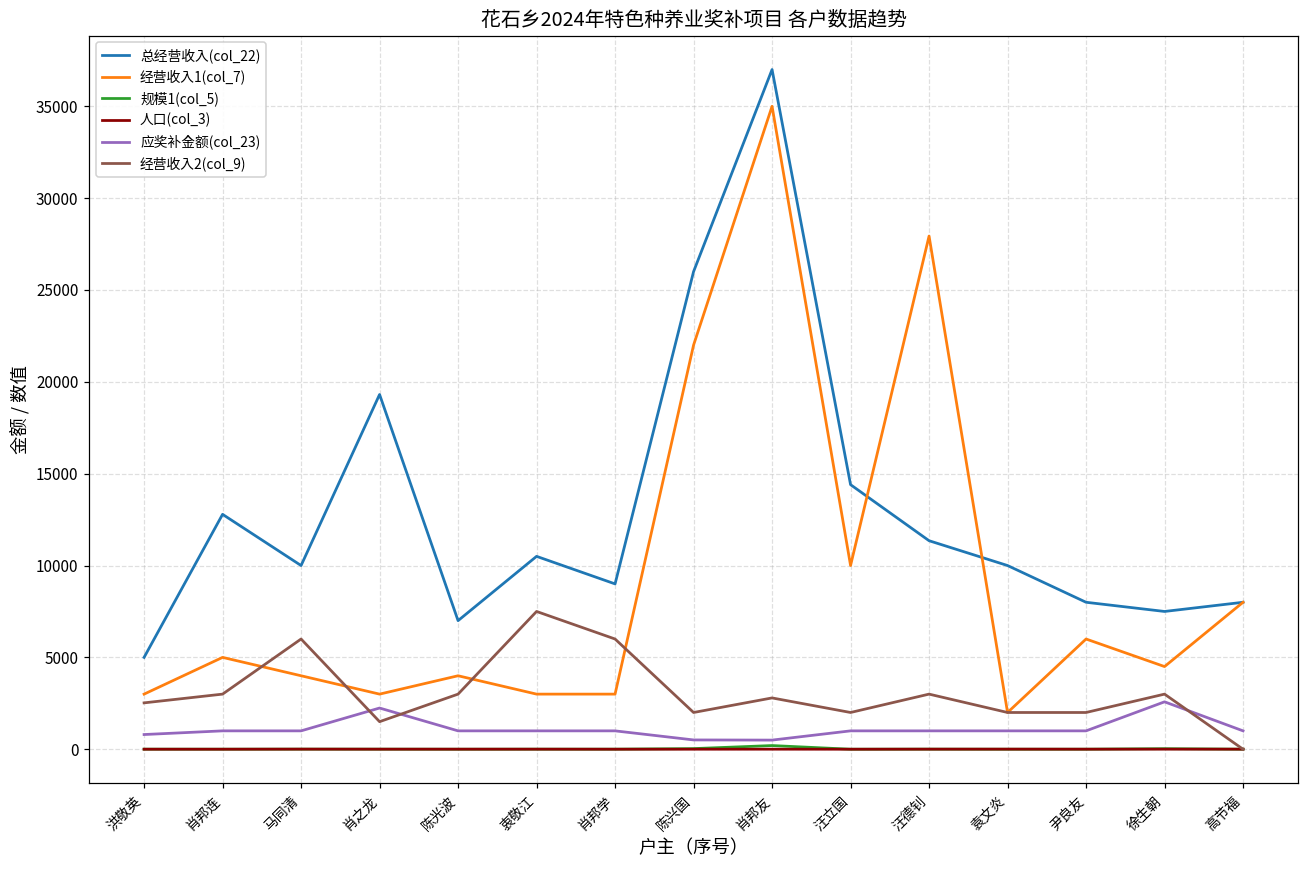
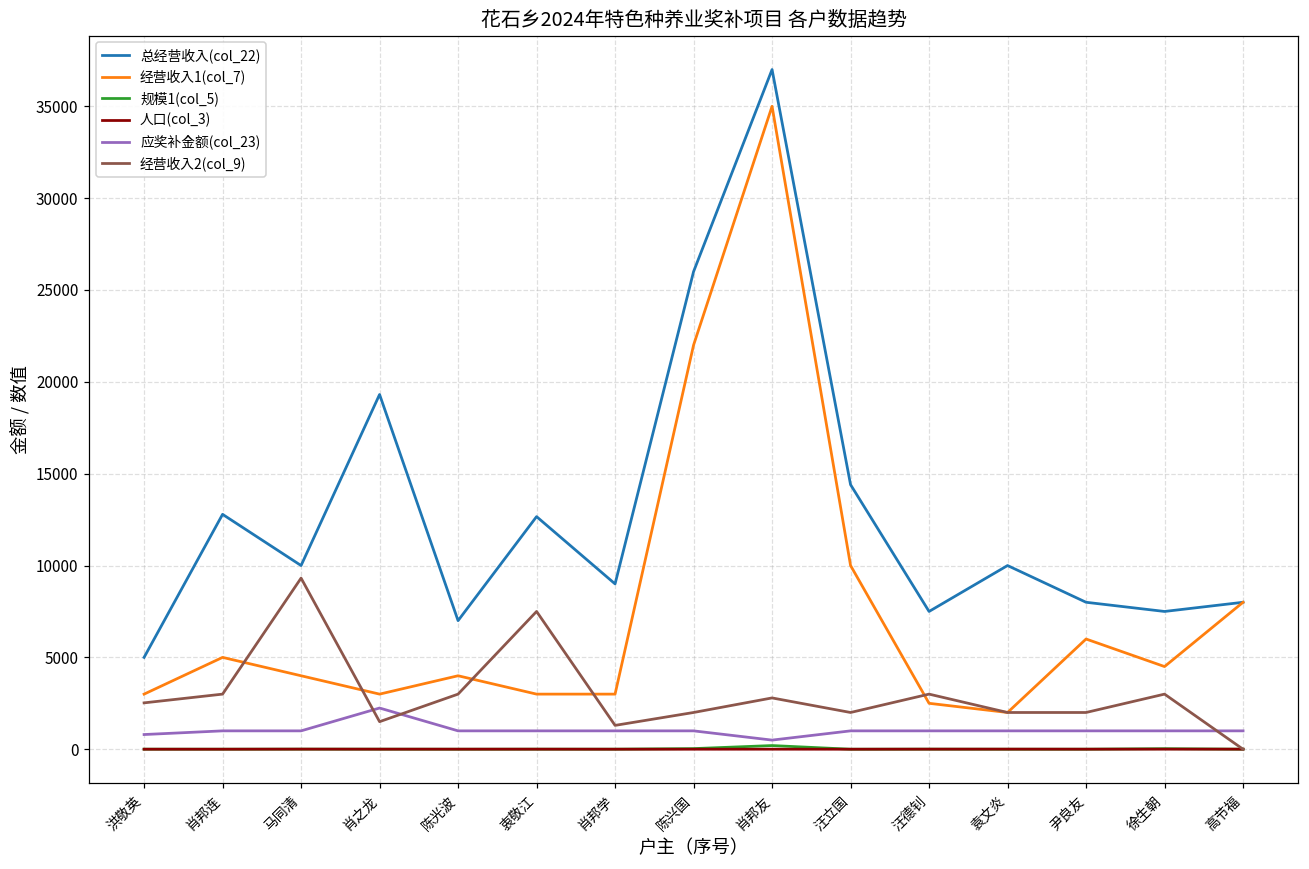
经营收入2(col_9), 马同清: 6000 -> 9300
总经营收入(col_22), 衷敬江: 10500 -> 12700
经营收入2(col_9), 肖邦学: 6000 -> 1300
应奖补金额(col_23), 陈兴国: 500 -> 1000
总经营收入(col_22), 汪德钊: 11400 -> 7500
经营收入1(col_7), 汪德钊: 27900 -> 2500
应奖补金额(col_23), 徐生朝: 2600 -> 1000
